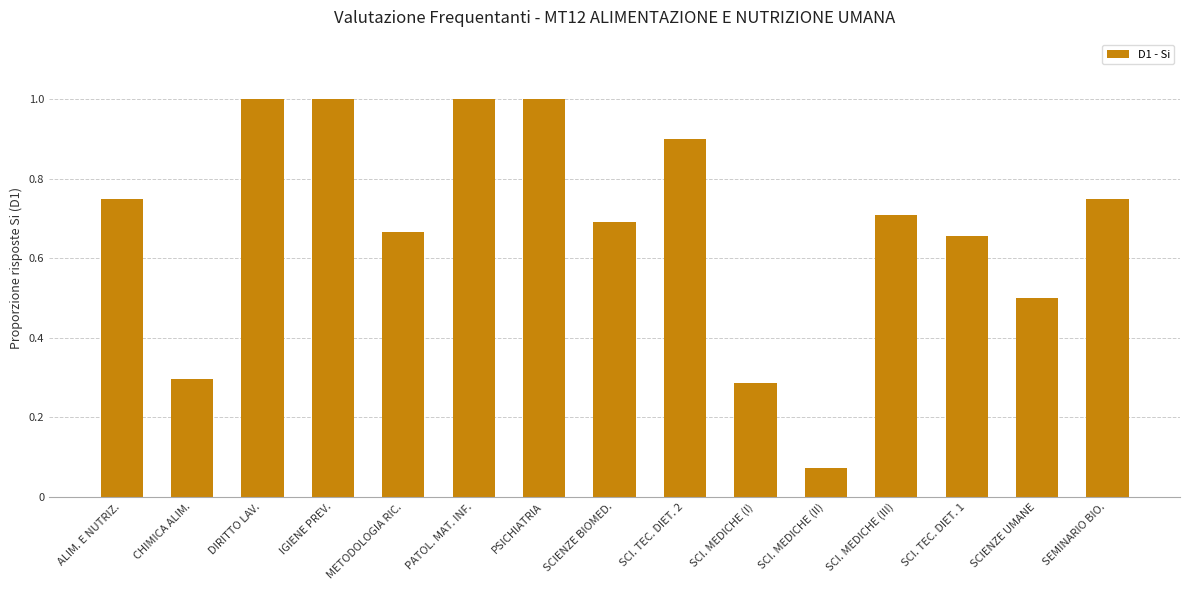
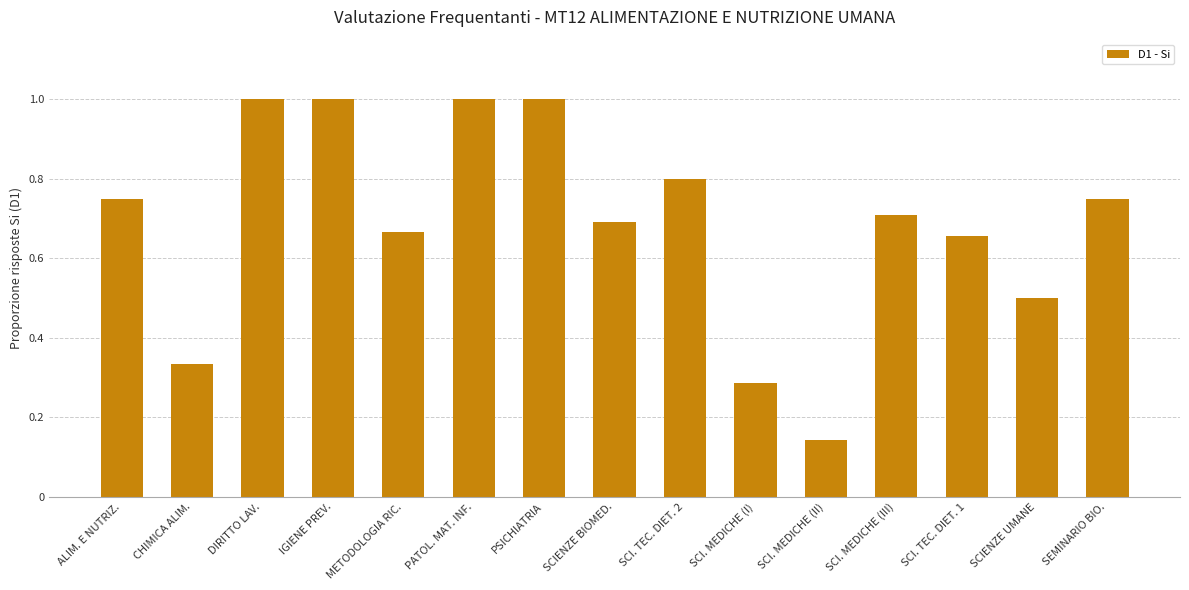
CHIMICA ALIM.: 0.30 -> 0.33
SCI. TEC. DIET. 2: 0.9 -> 0.8
SCI. MEDICHE (II): 0.07 -> 0.14
